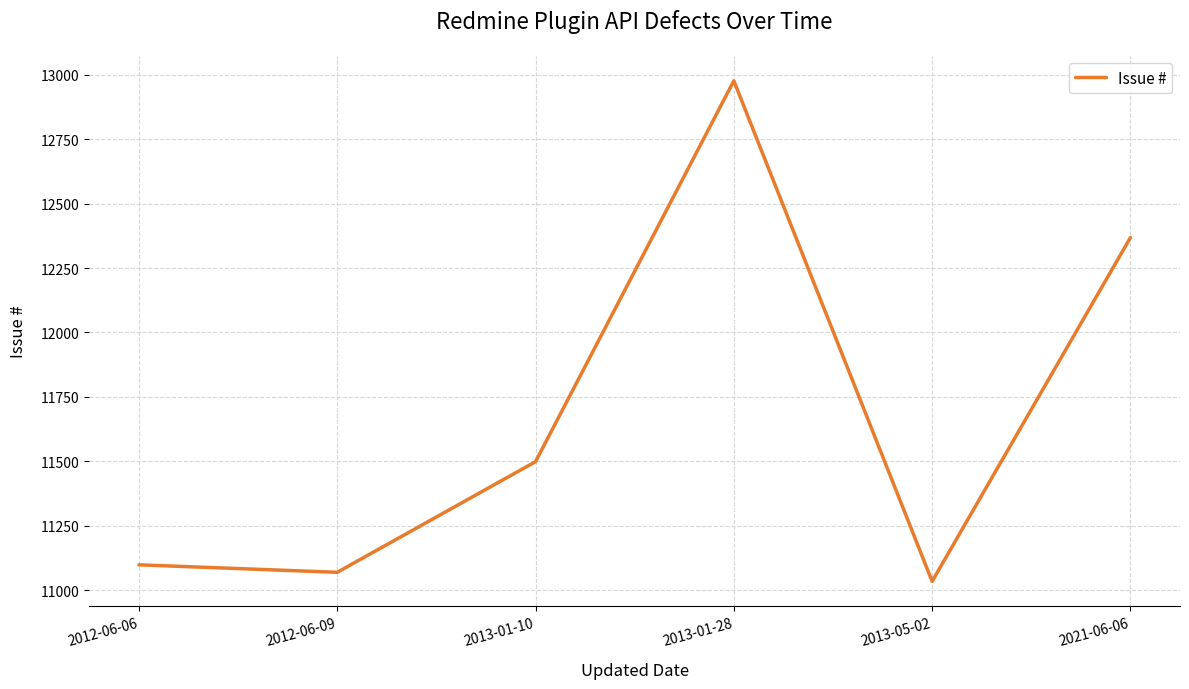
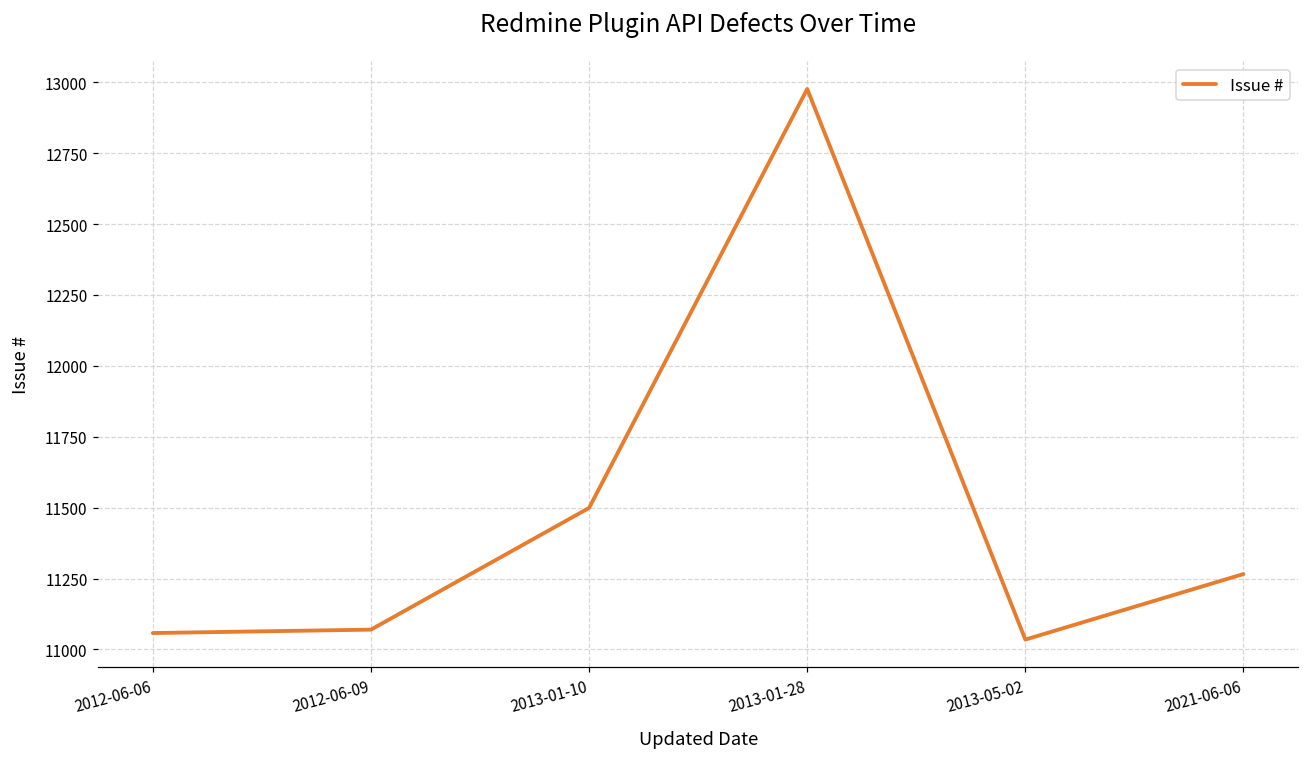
2012-06-06: 11100 -> 11060
2021-06-06: 12370 -> 11270
